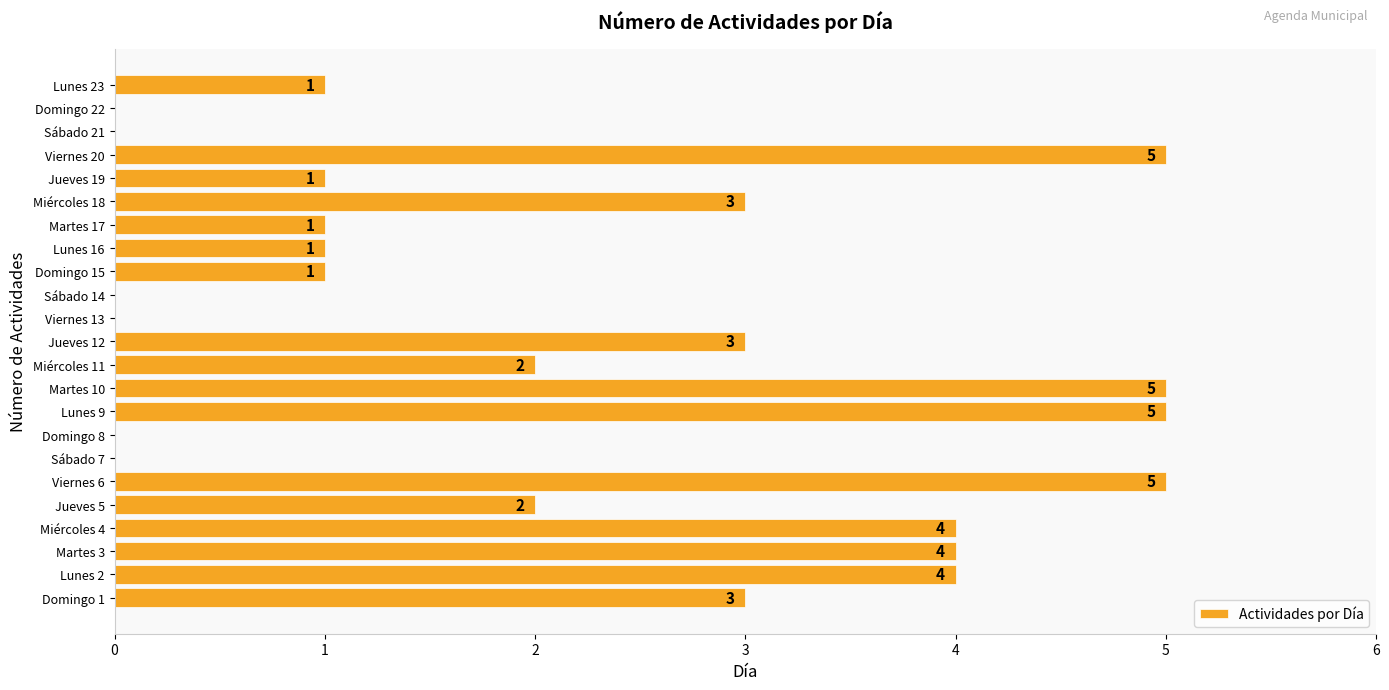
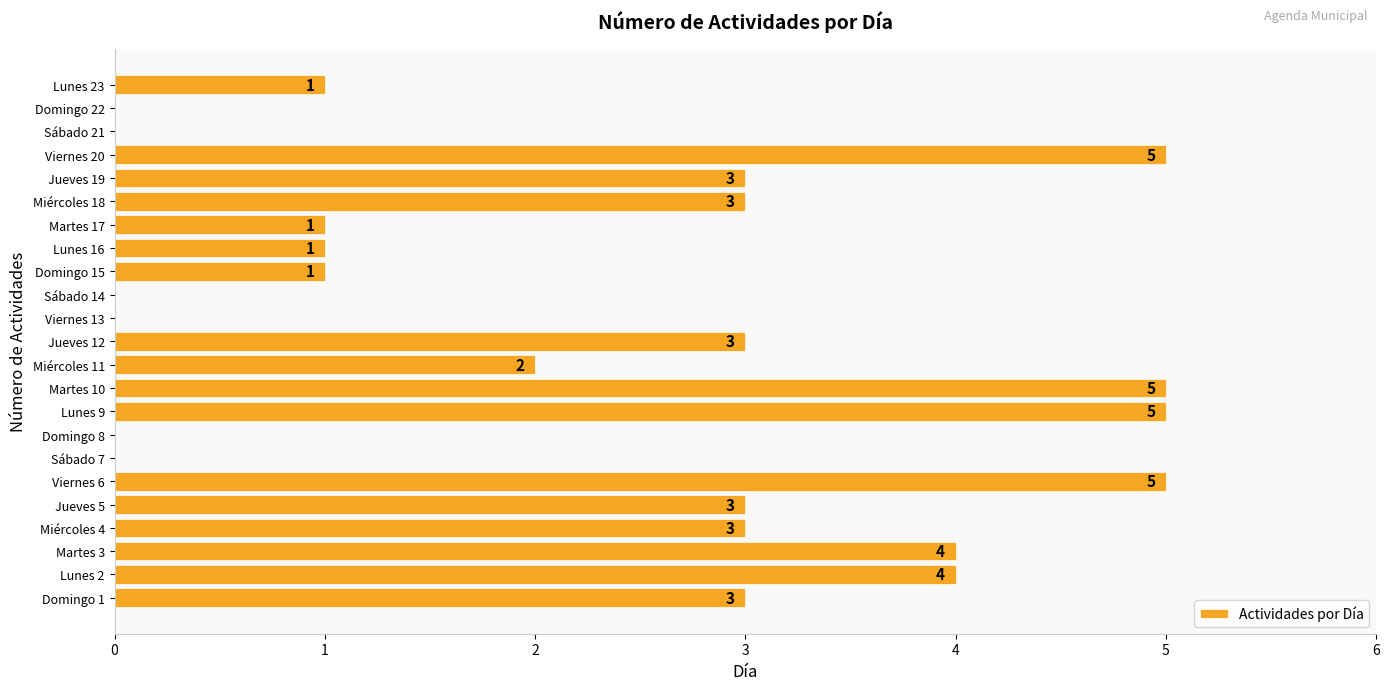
Jueves 19: 1 -> 3
Jueves 5: 2 -> 3
Miércoles 4: 4 -> 3
